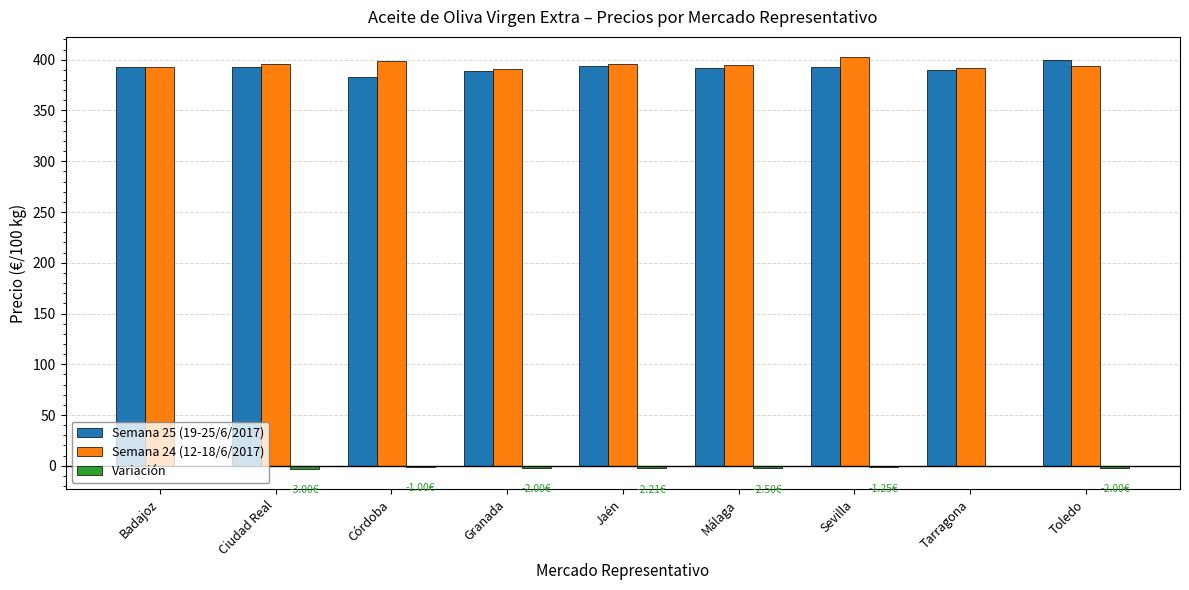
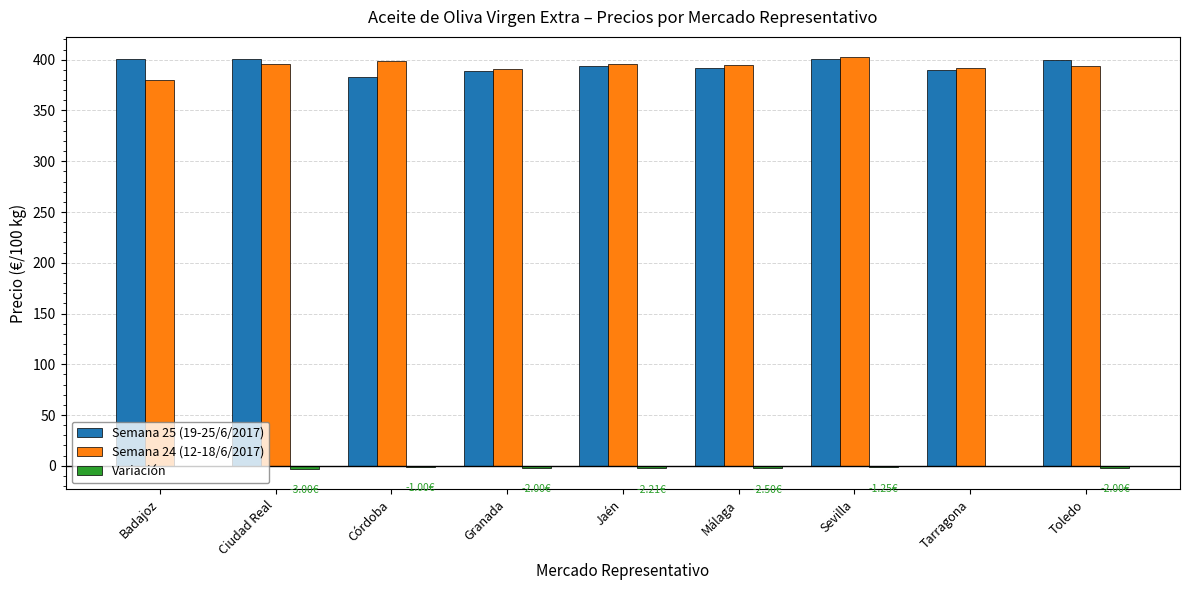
Semana 25 (19-25/6/2017), Badajoz: 393 -> 400
Semana 24 (12-18/6/2017), Badajoz: 393 -> 380
Semana 25 (19-25/6/2017), Ciudad Real: 393 -> 401
Semana 25 (19-25/6/2017), Sevilla: 393 -> 401
